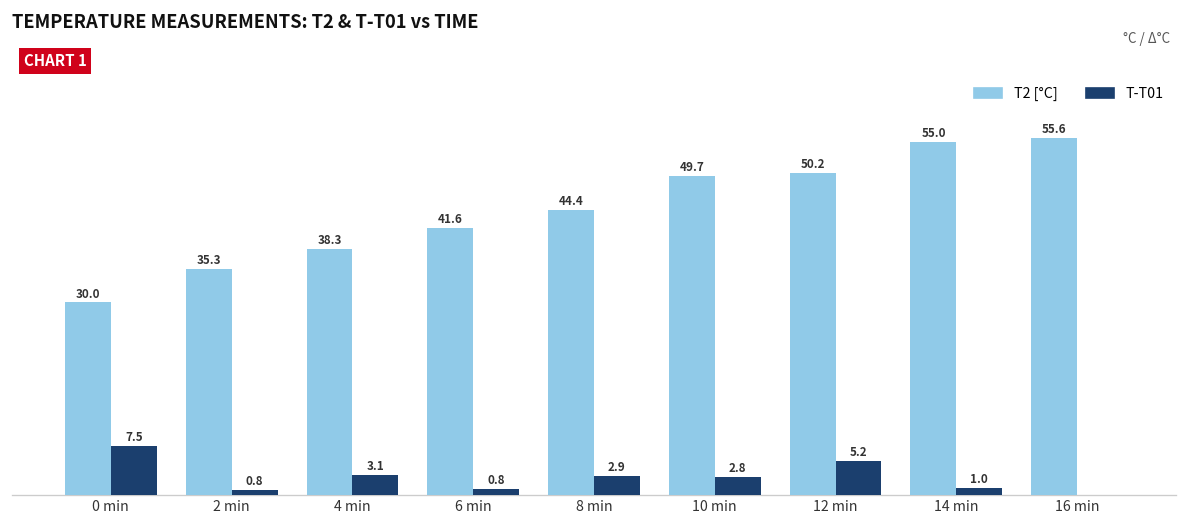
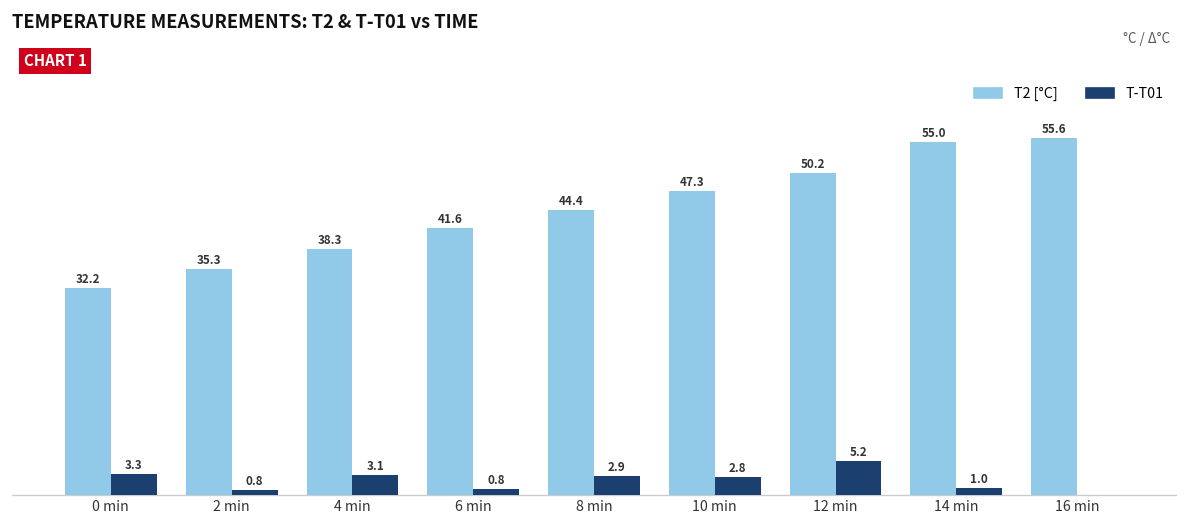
T2 [°C], 0 min: 30.0 -> 32.2
T-T01, 0 min: 7.5 -> 3.3
T2 [°C], 10 min: 49.7 -> 47.3
